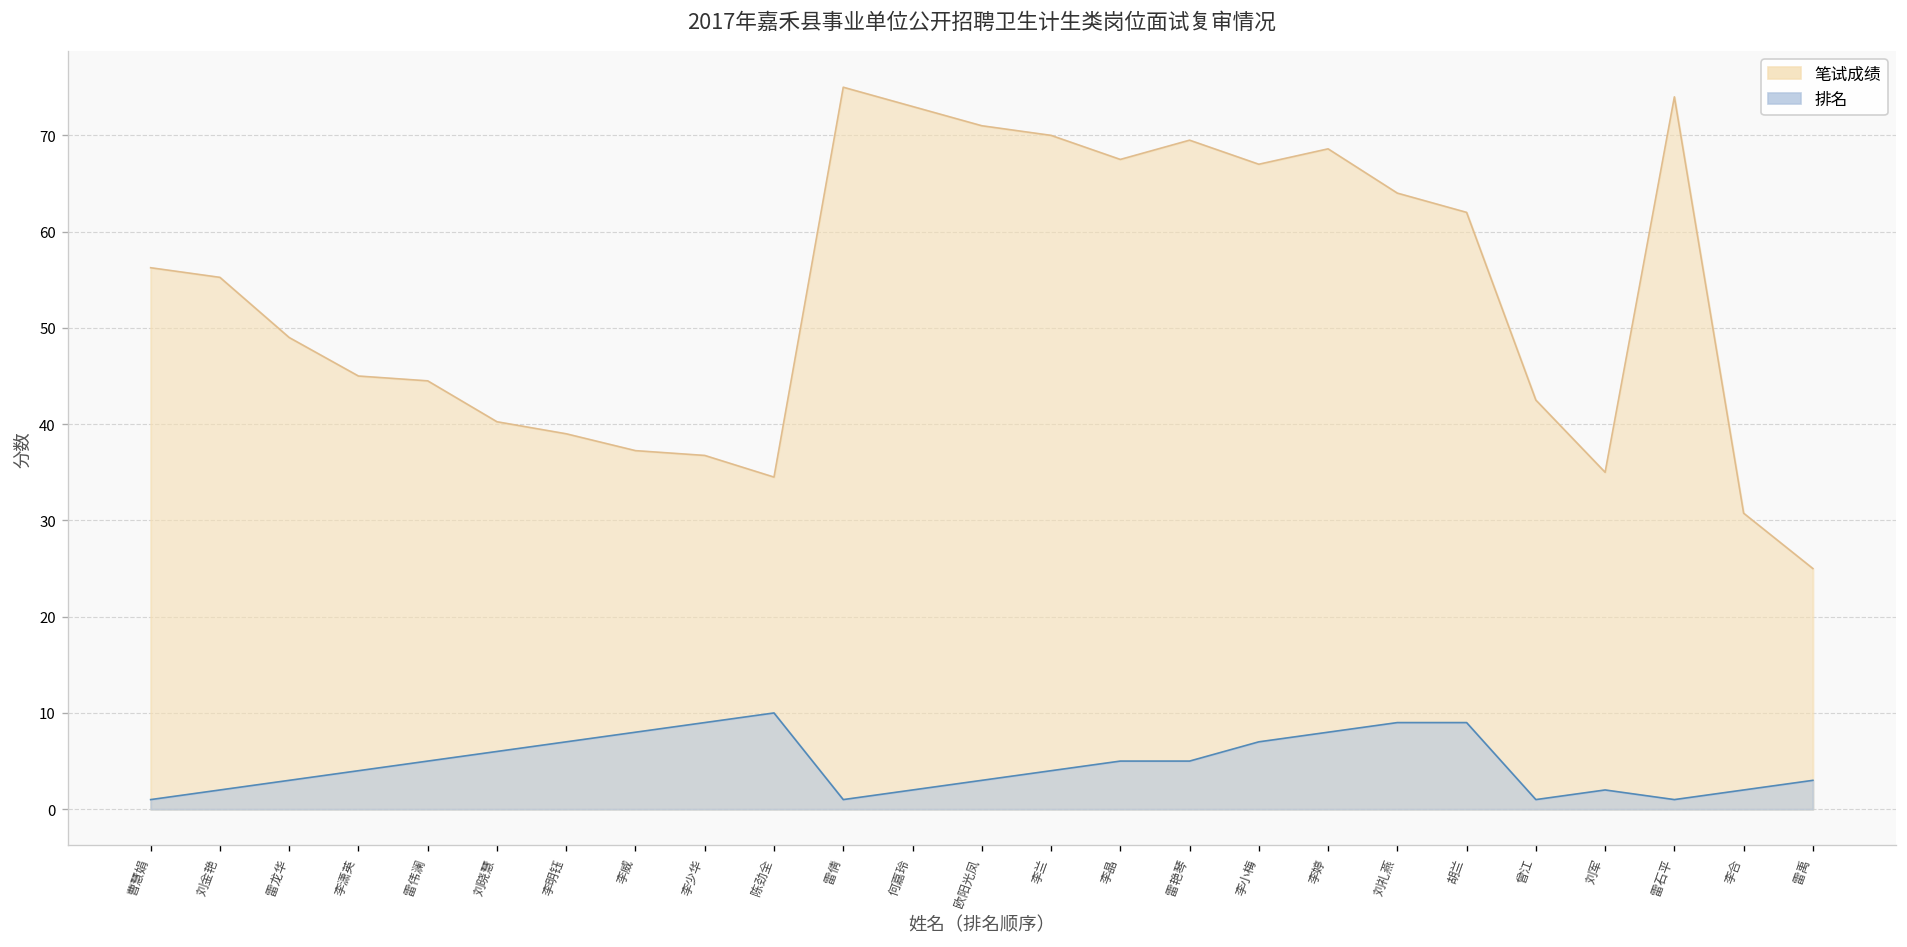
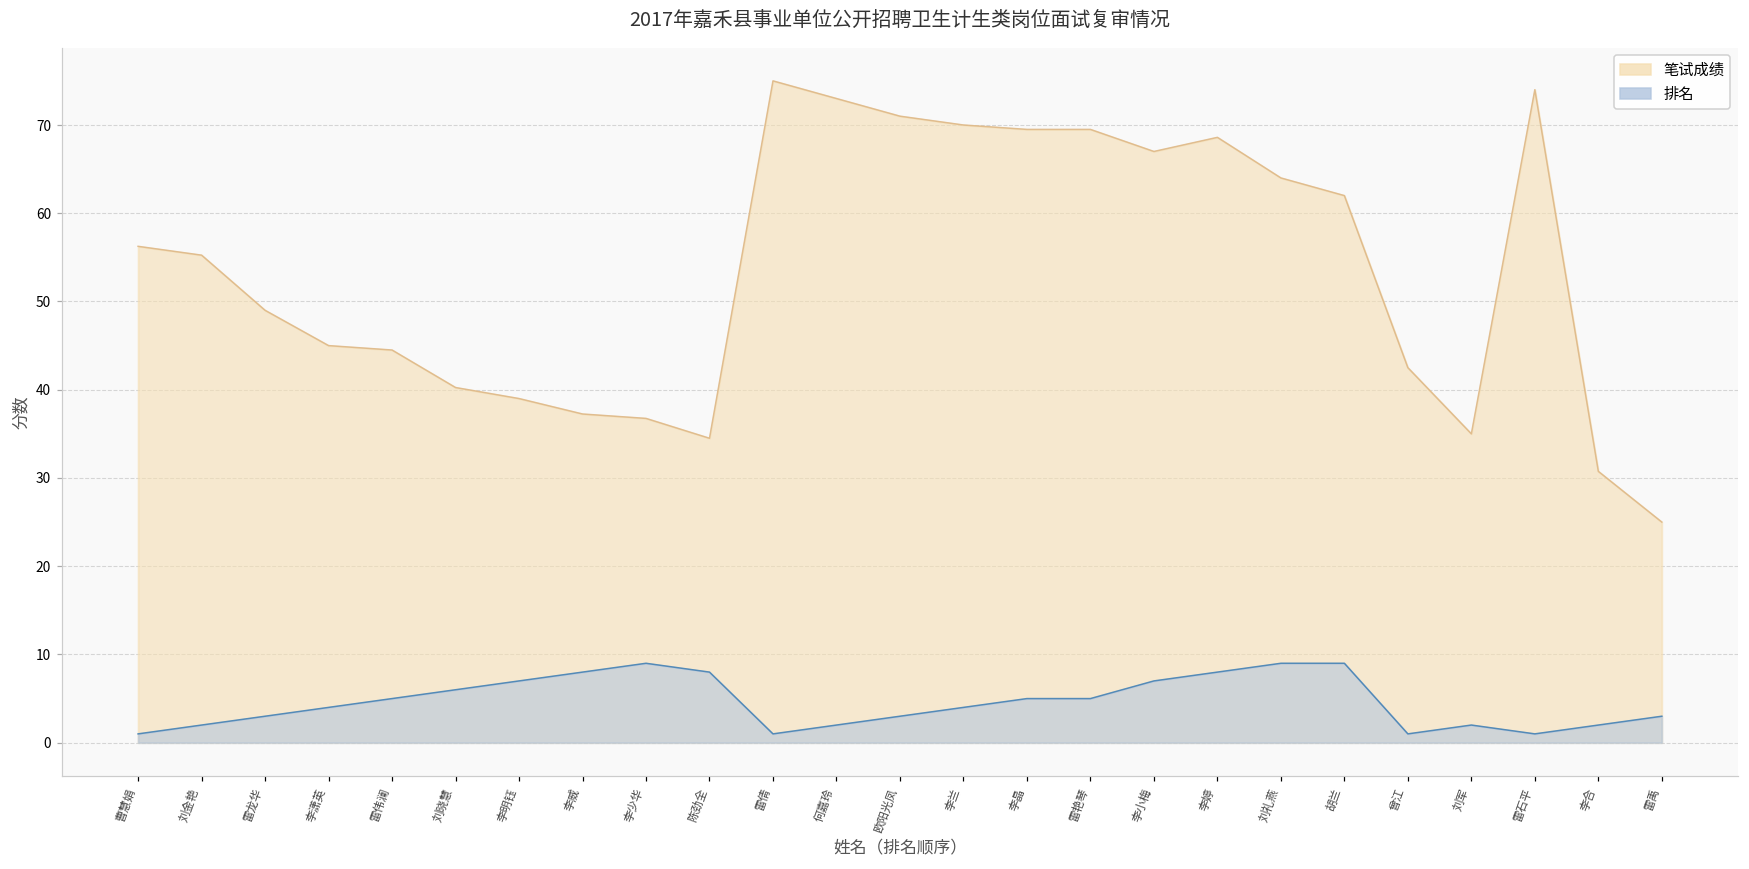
排名, 陈劲全: 10 -> 8
笔试成绩, 李晶: 68 -> 70
